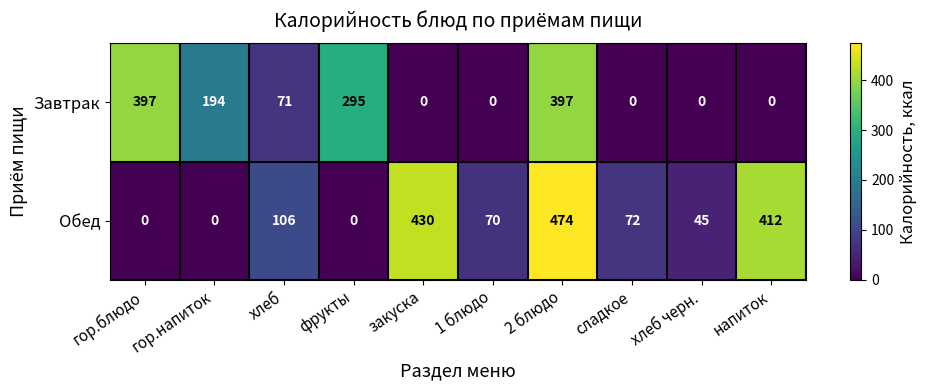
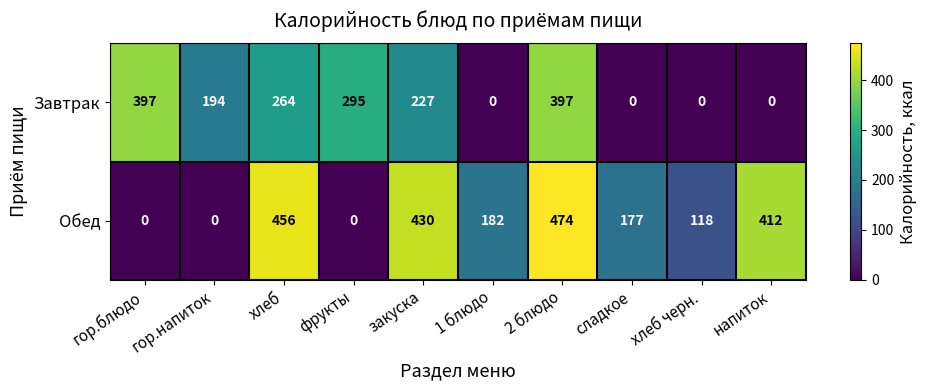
Завтрак, хлеб: 71 -> 264
Завтрак, закуска: 0 -> 227
Обед, хлеб: 106 -> 456
Обед, 1 блюдо: 70 -> 182
Обед, сладкое: 72 -> 177
Обед, хлеб черн.: 45 -> 118
